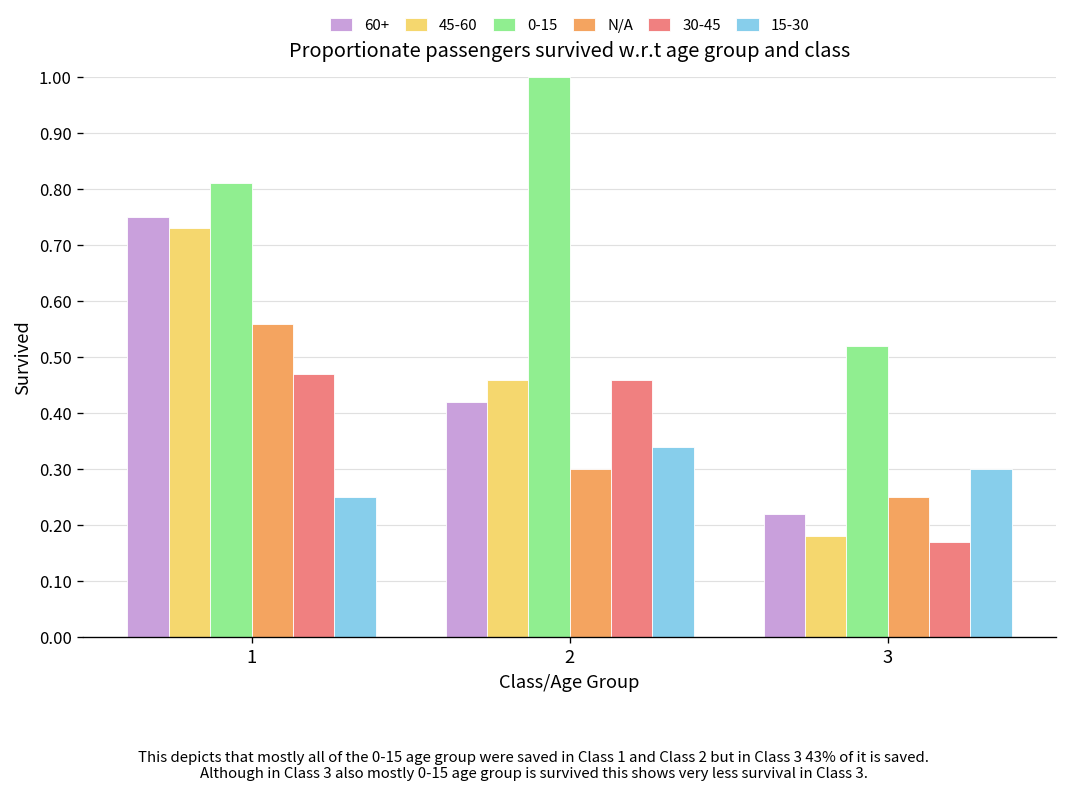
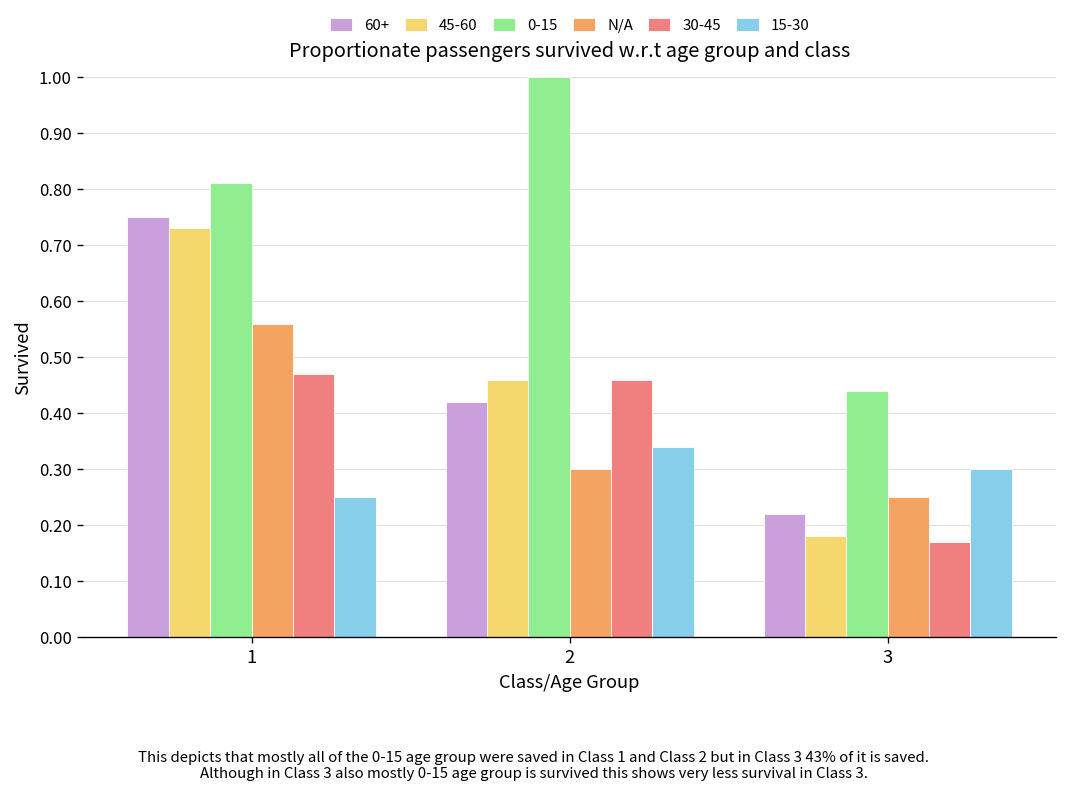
0-15, 3: 0.52 -> 0.44
